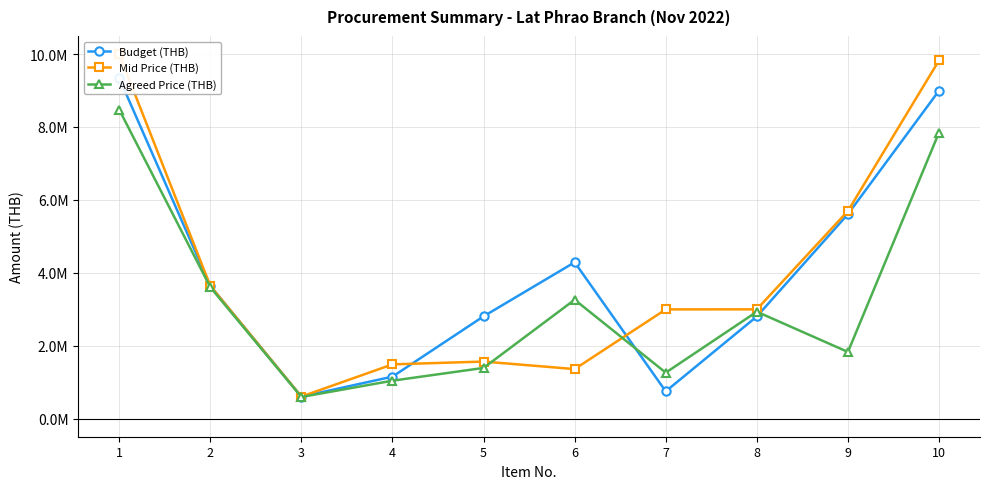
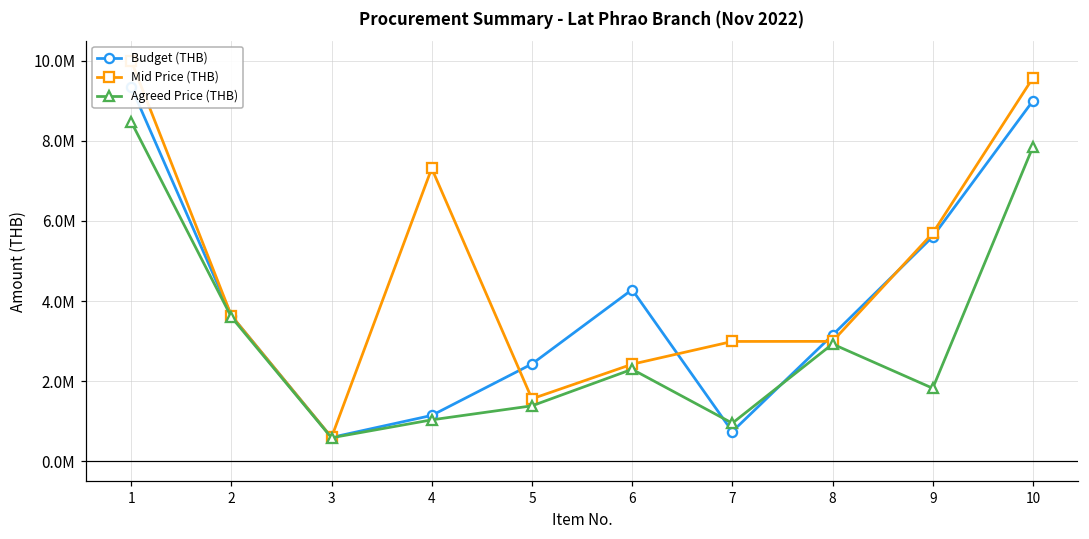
Mid Price (THB), 4: 1500000 -> 7300000
Budget (THB), 5: 2800000 -> 2400000
Mid Price (THB), 6: 1400000 -> 2400000
Agreed Price (THB), 6: 3300000 -> 2300000
Agreed Price (THB), 7: 1300000 -> 1000000
Budget (THB), 8: 2800000 -> 3200000
Mid Price (THB), 10: 9800000 -> 9600000
